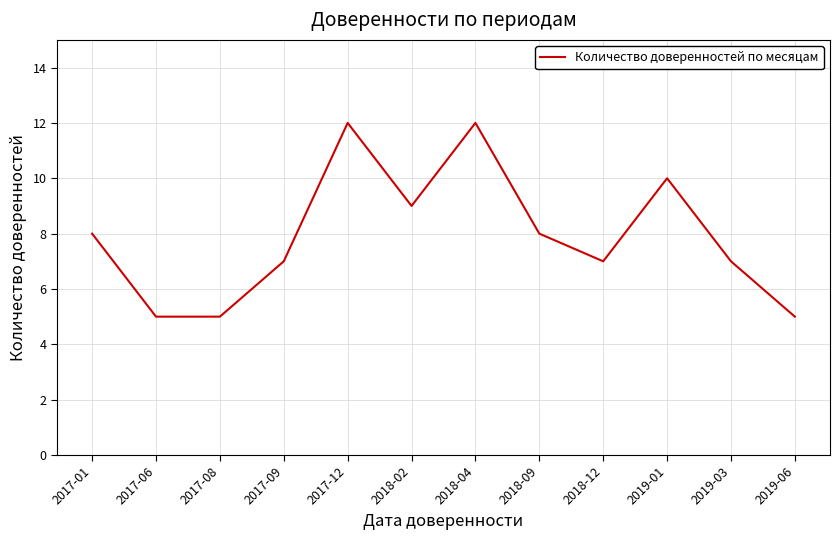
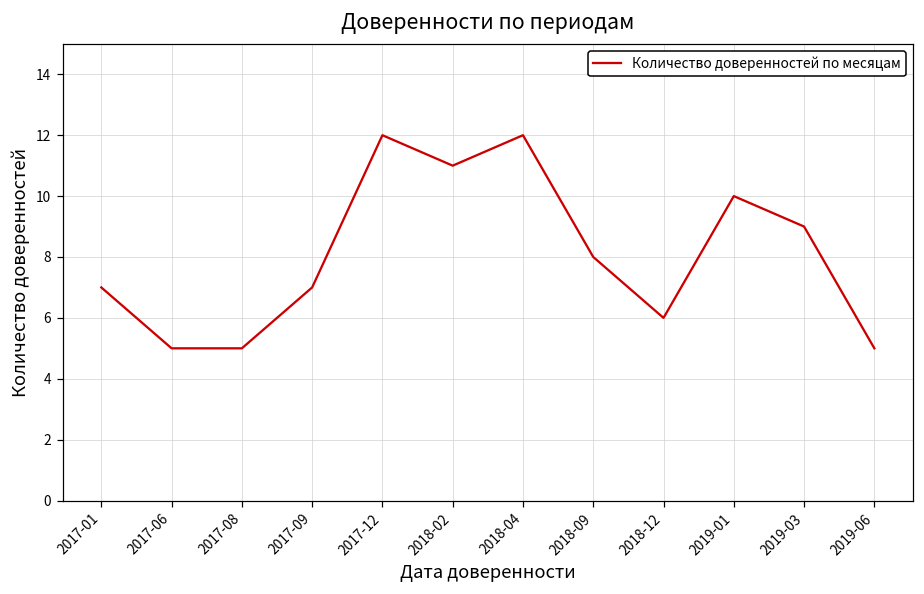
2017-01: 8 -> 7
2018-02: 9 -> 11
2018-12: 7 -> 6
2019-03: 7 -> 9
